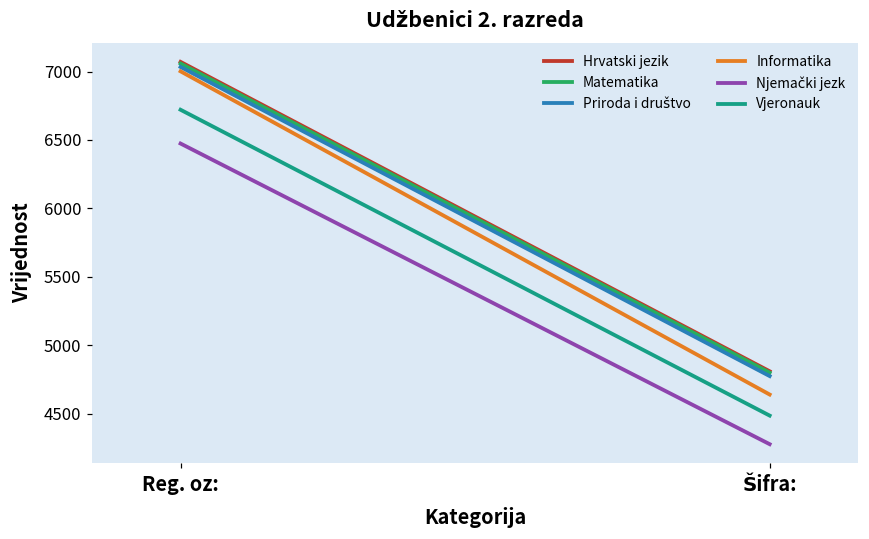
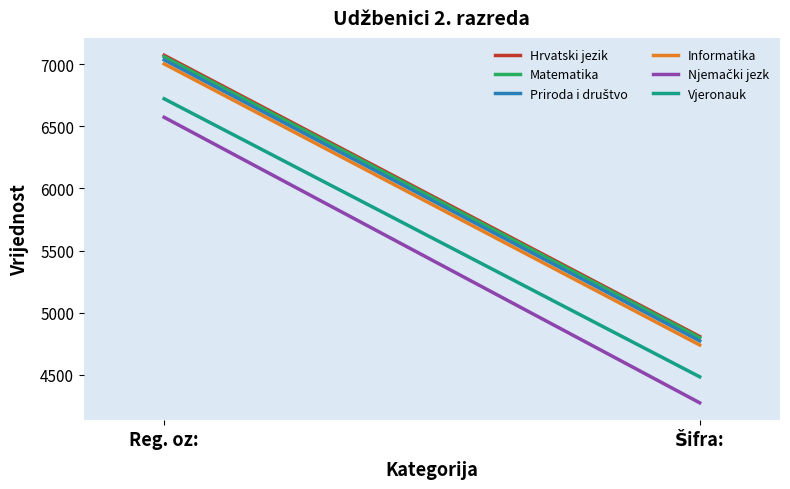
Njemački jezk, Reg. oz:: 6470 -> 6570
Informatika, Šifra:: 4640 -> 4740
